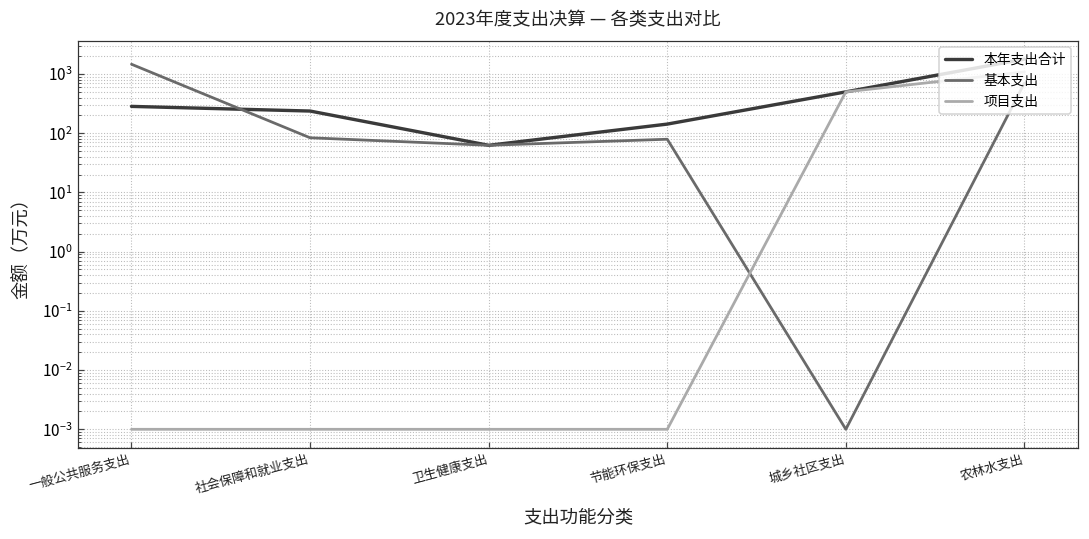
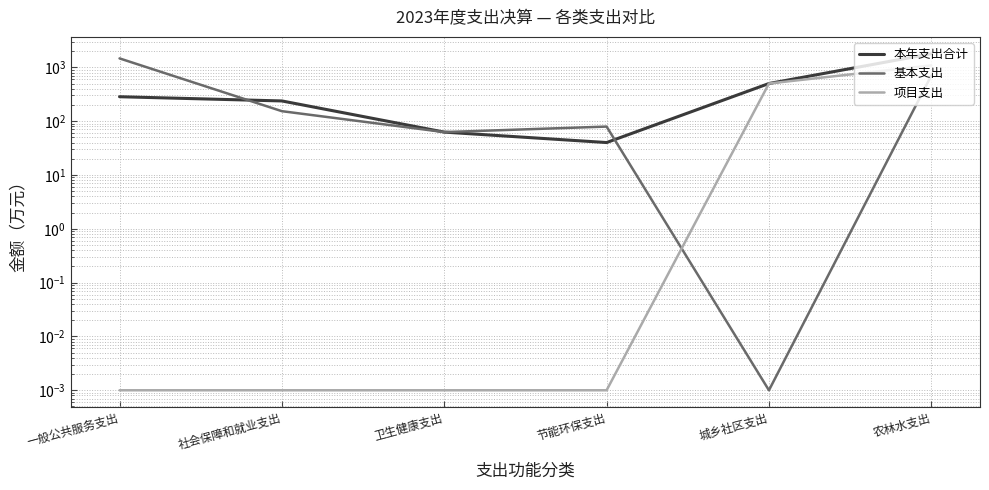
基本支出, 社会保障和就业支出: 80 -> 150
本年支出合计, 节能环保支出: 140 -> 40
